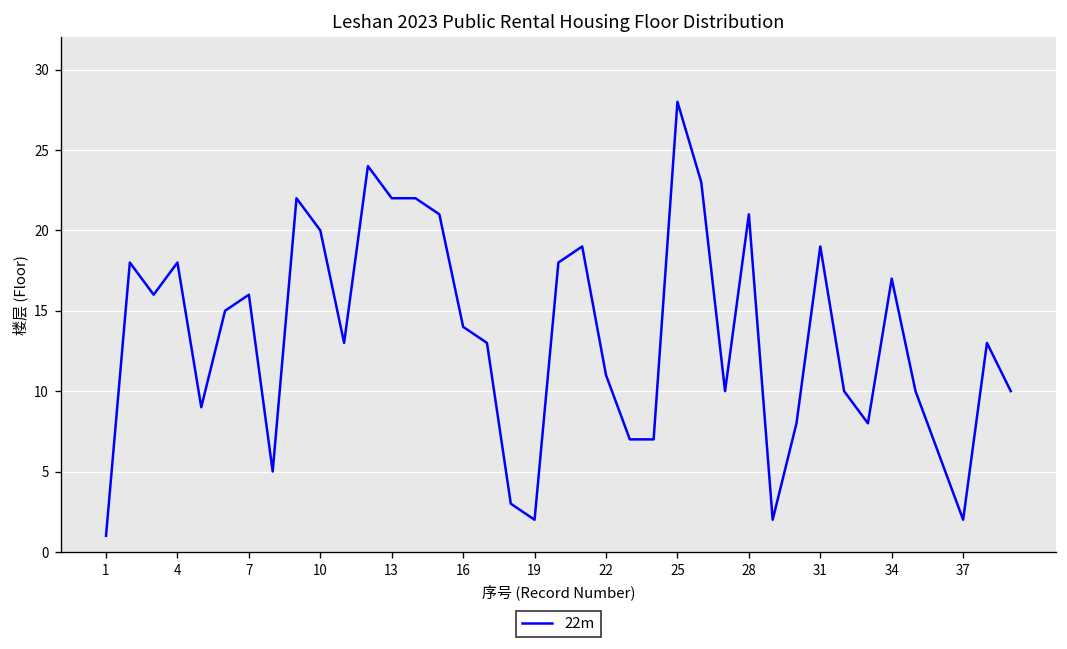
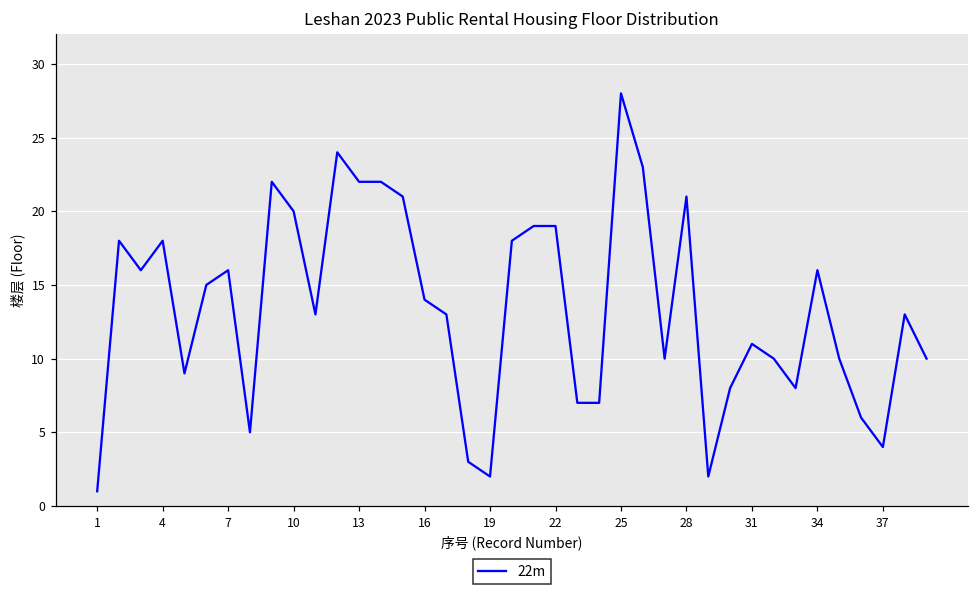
22: 11 -> 19
31: 19 -> 11
34: 17 -> 16
37: 2 -> 4
